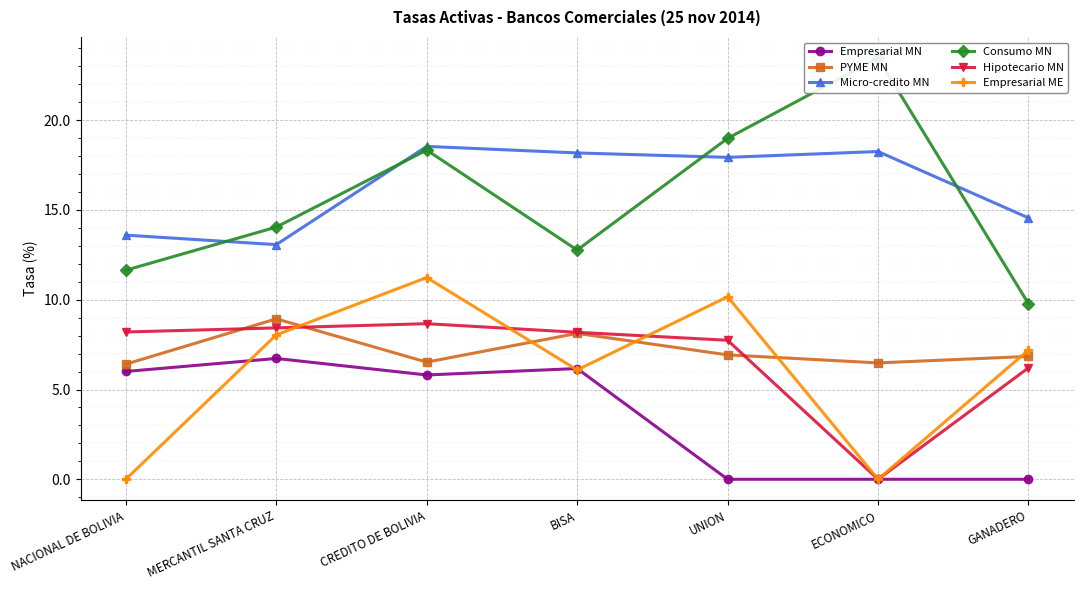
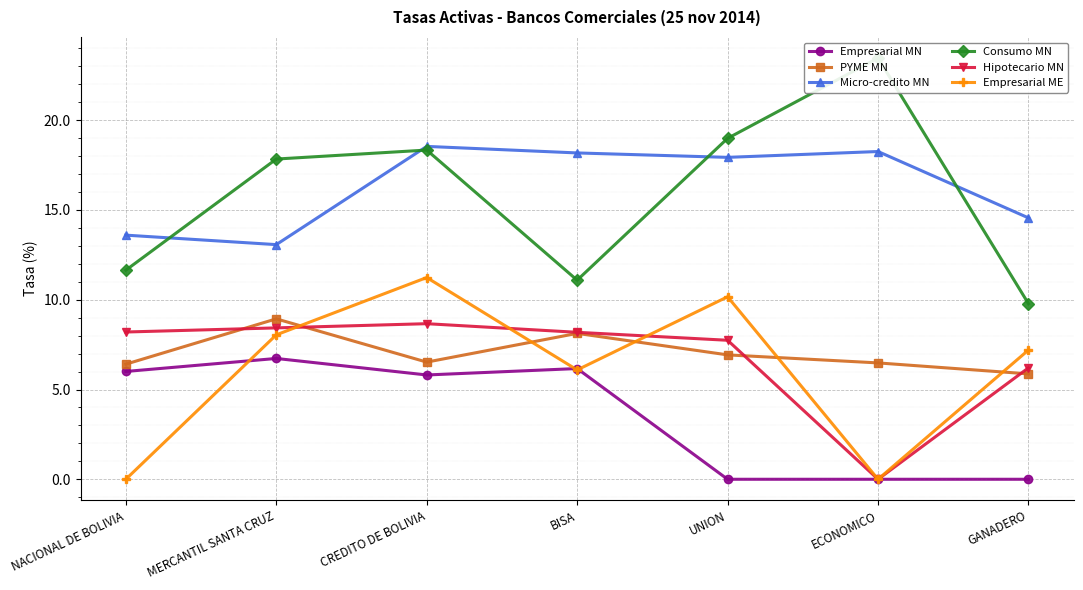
Consumo MN, MERCANTIL SANTA CRUZ: 14.0 -> 17.8
Consumo MN, BISA: 12.8 -> 11.1
PYME MN, GANADERO: 6.8 -> 5.9
